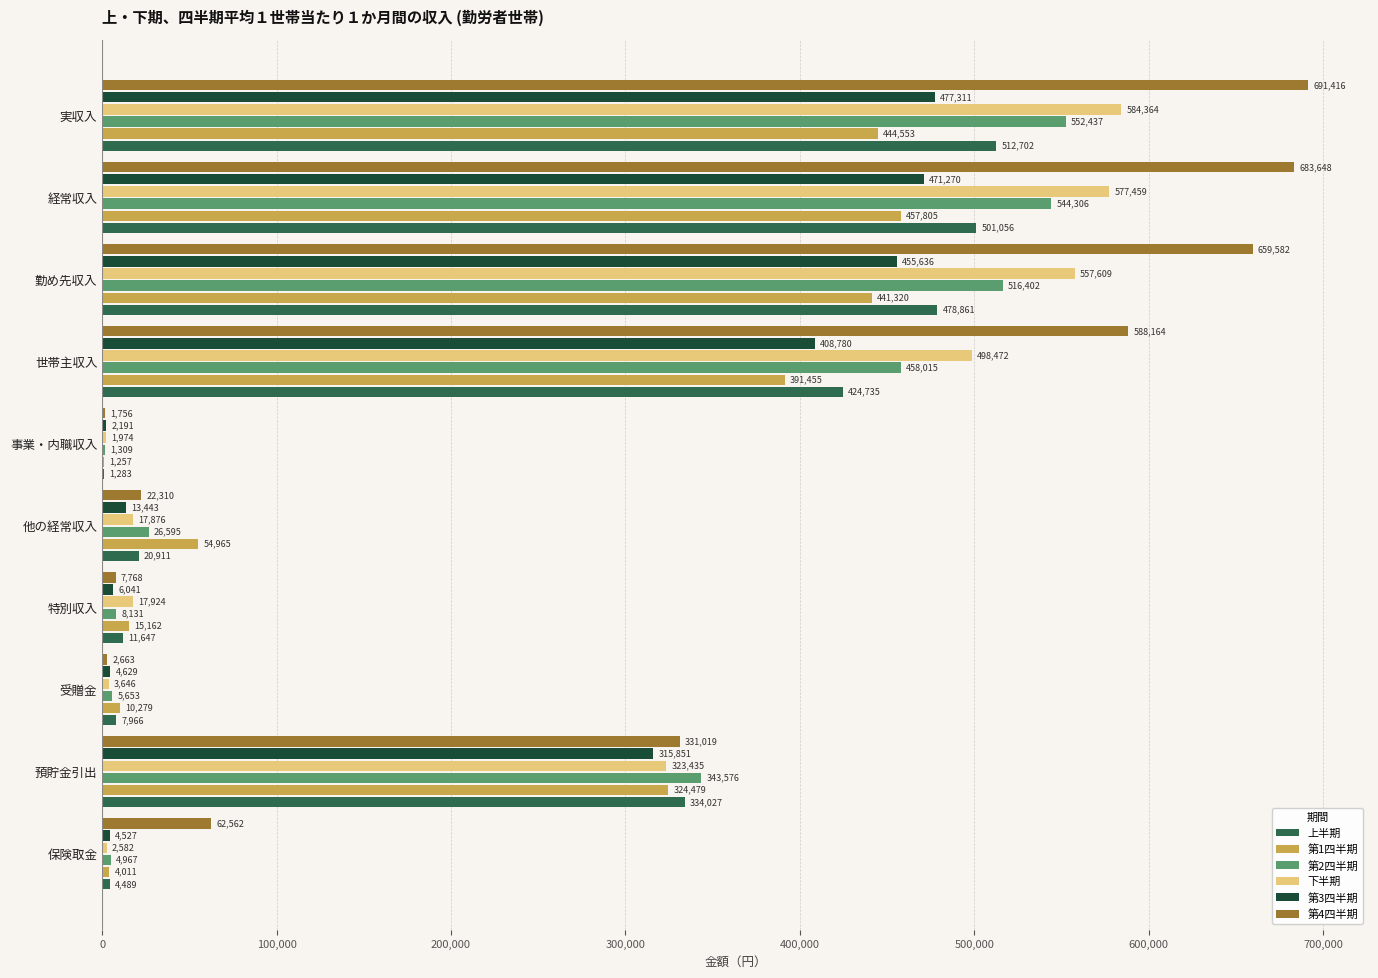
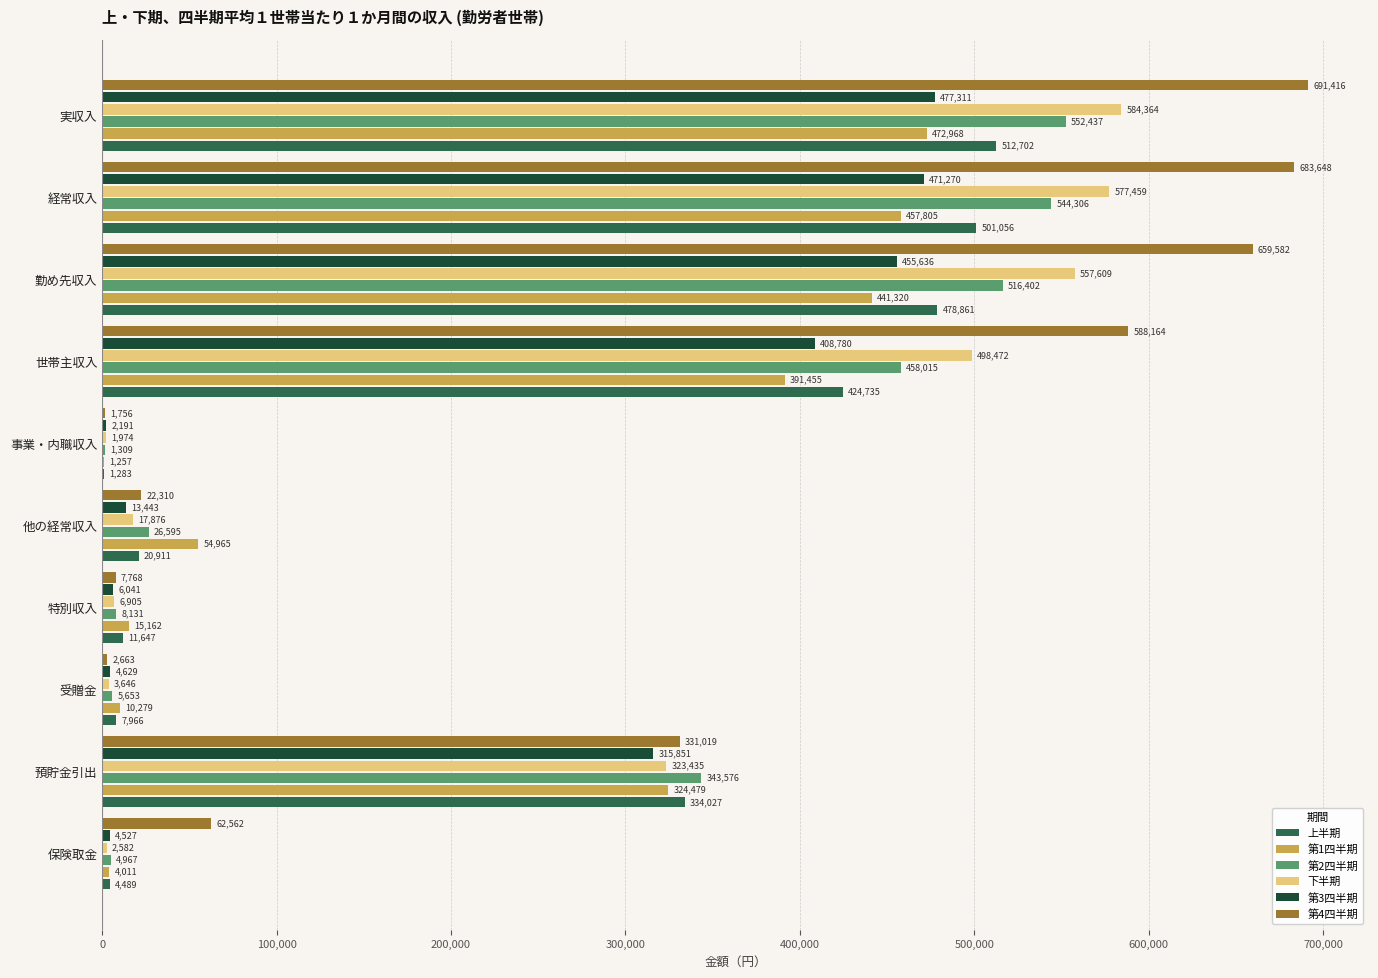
第1四半期, 実収入: 444,553 -> 472,968
下半期, 特別収入: 17,924 -> 6,905
